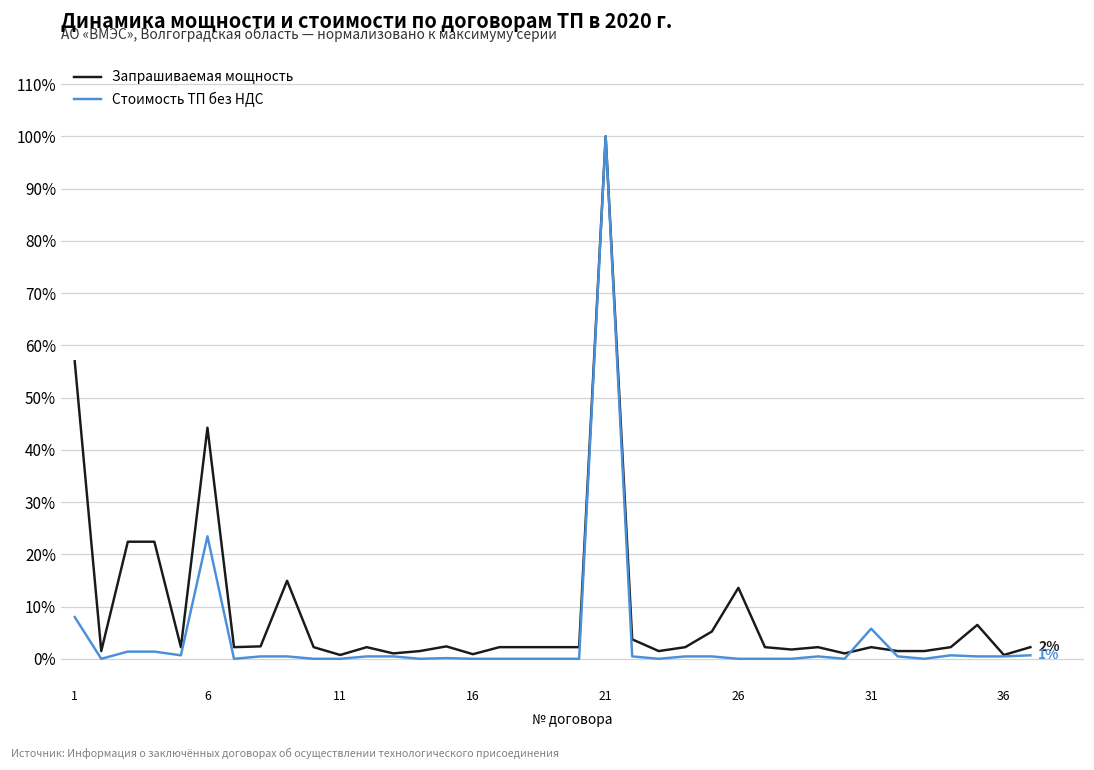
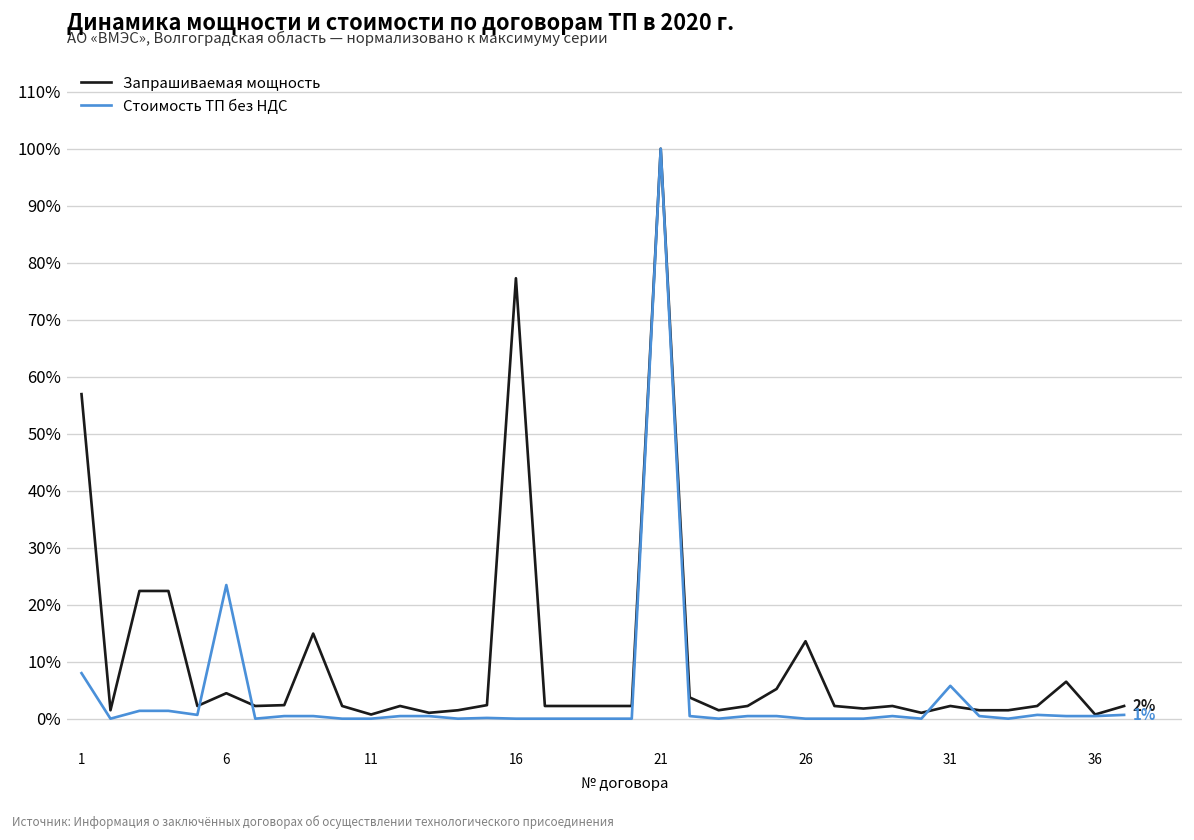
Запрашиваемая мощность, 6: 44% -> 4%
Запрашиваемая мощность, 16: 1% -> 77%
